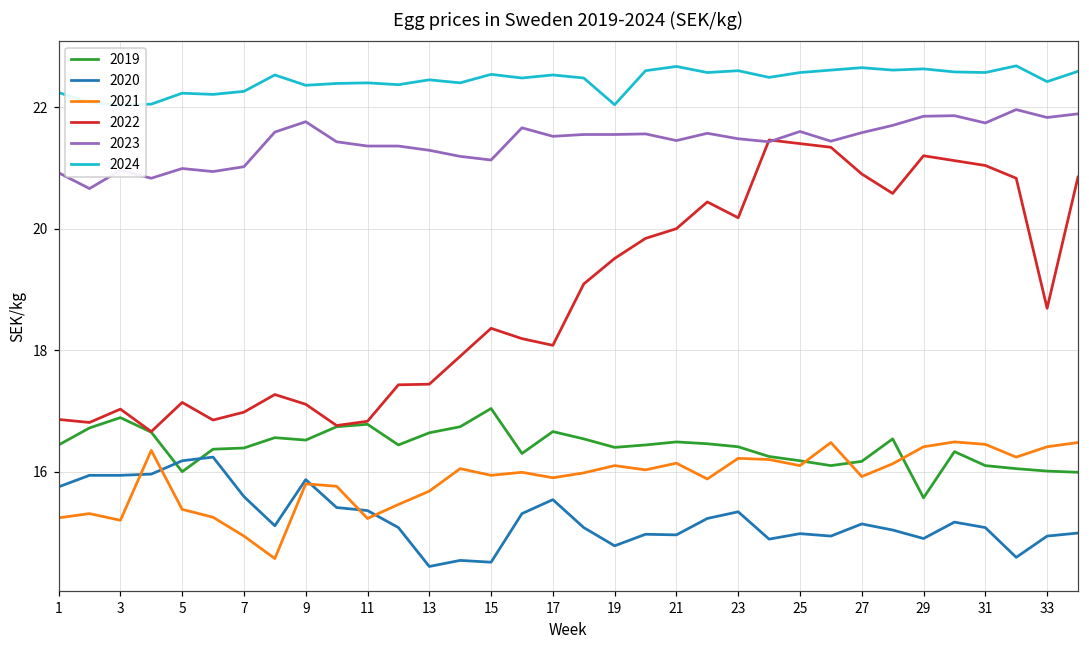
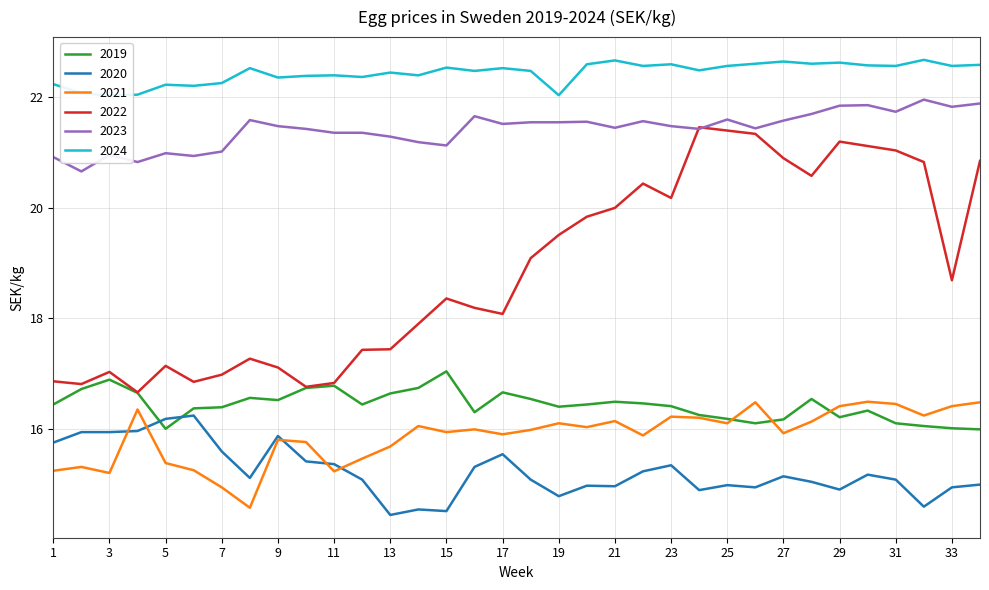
2023, 9: 21.8 -> 21.5
2019, 29: 15.6 -> 16.2
2024, 33: 22.4 -> 22.6
